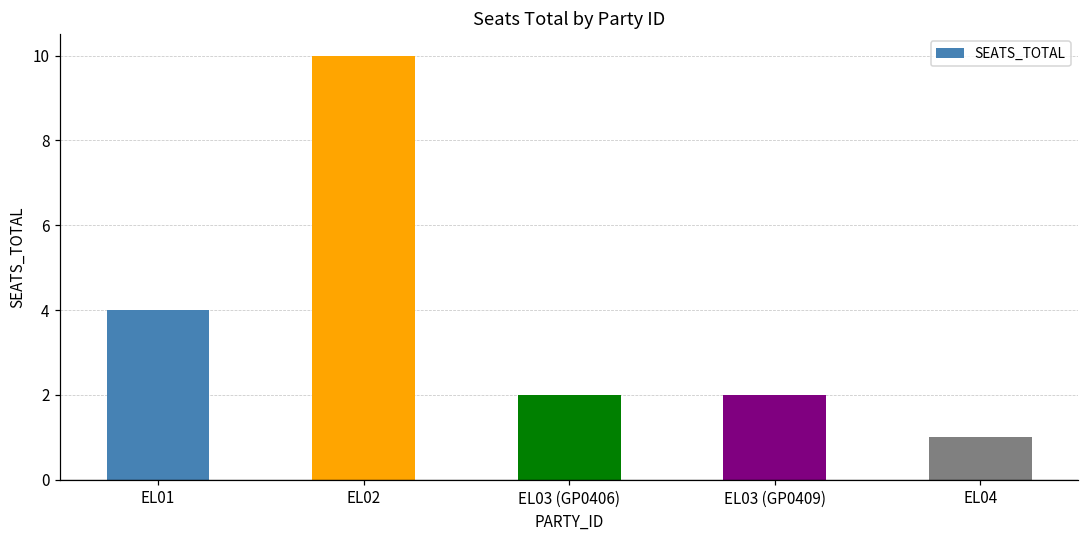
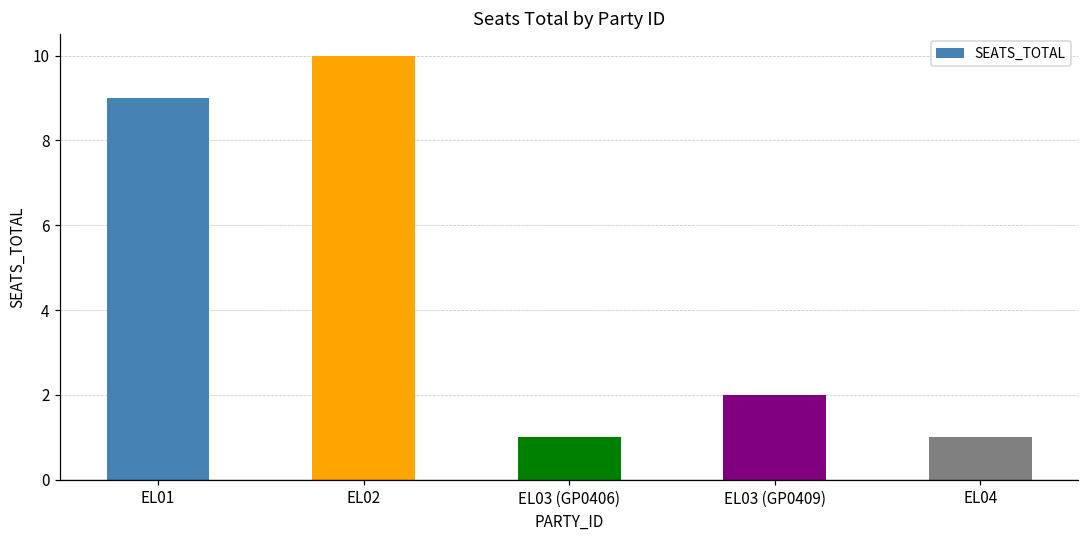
EL01: 4 -> 9
EL03 (GP0406): 2 -> 1
